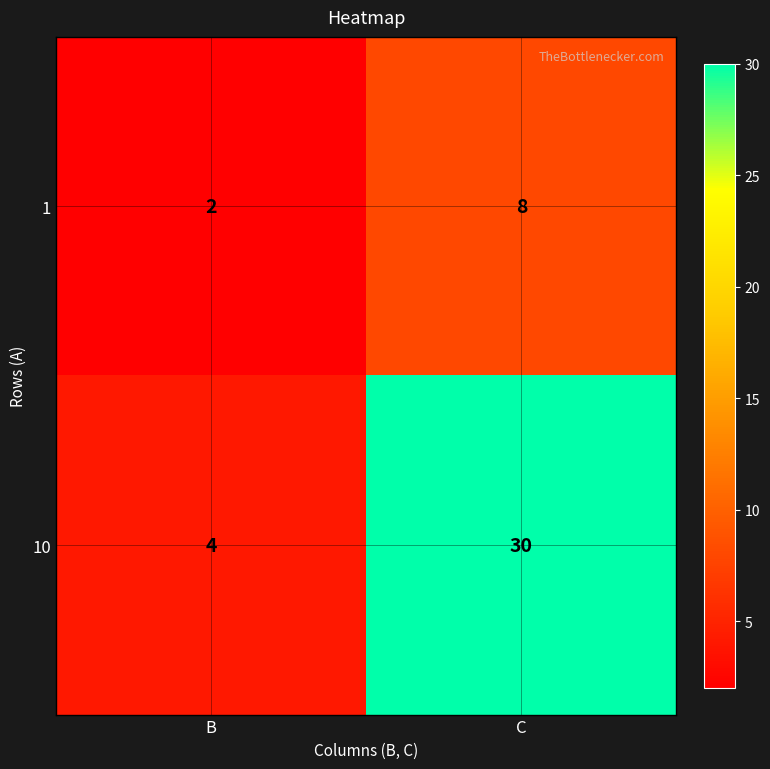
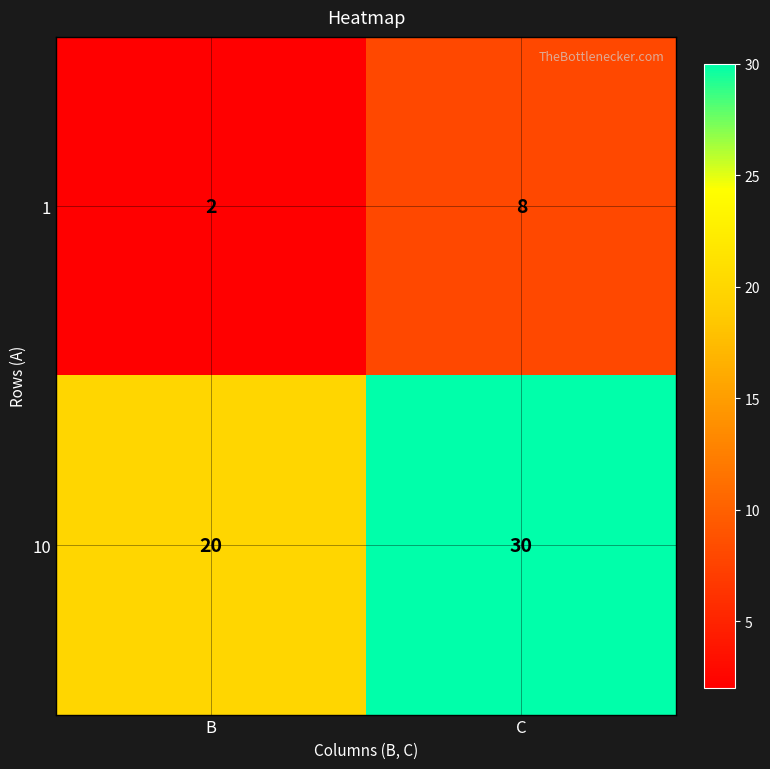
10, B: 4 -> 20
